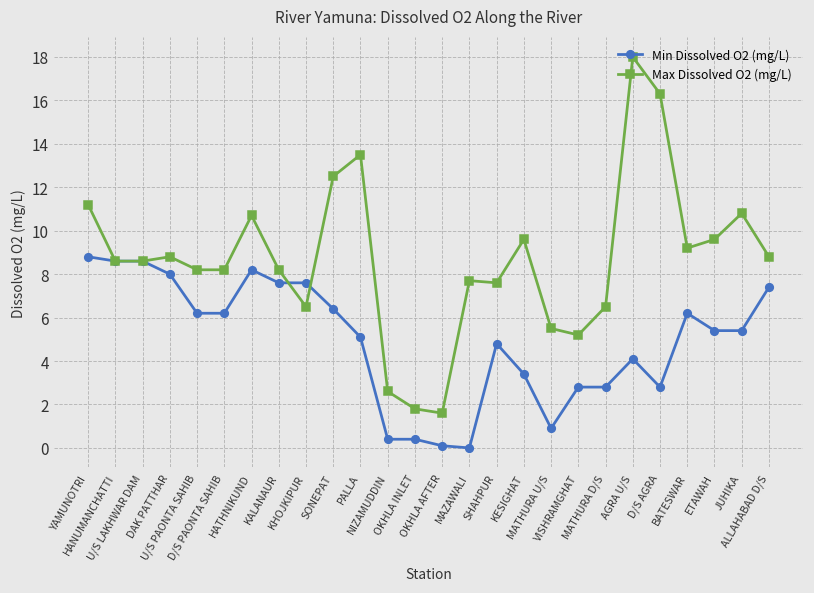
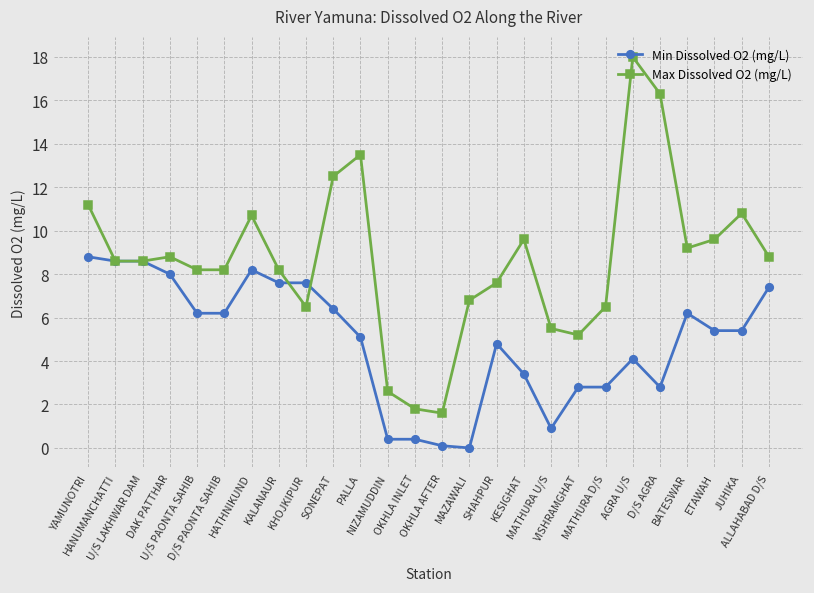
Max Dissolved O2 (mg/L), MAZAWALI: 7.7 -> 6.8
